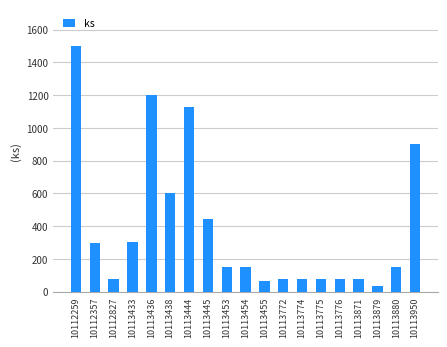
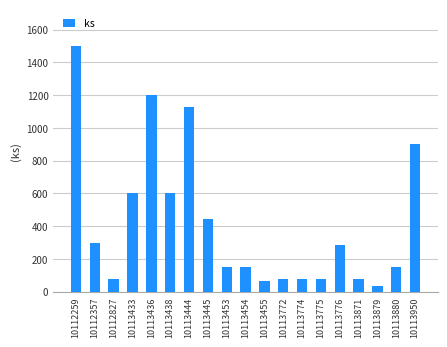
10113433: 310 -> 600
10113776: 80 -> 280
